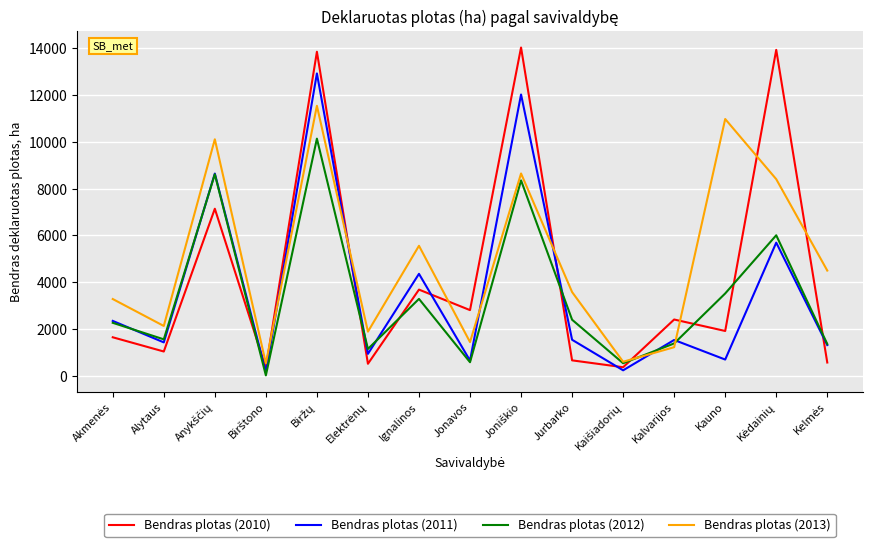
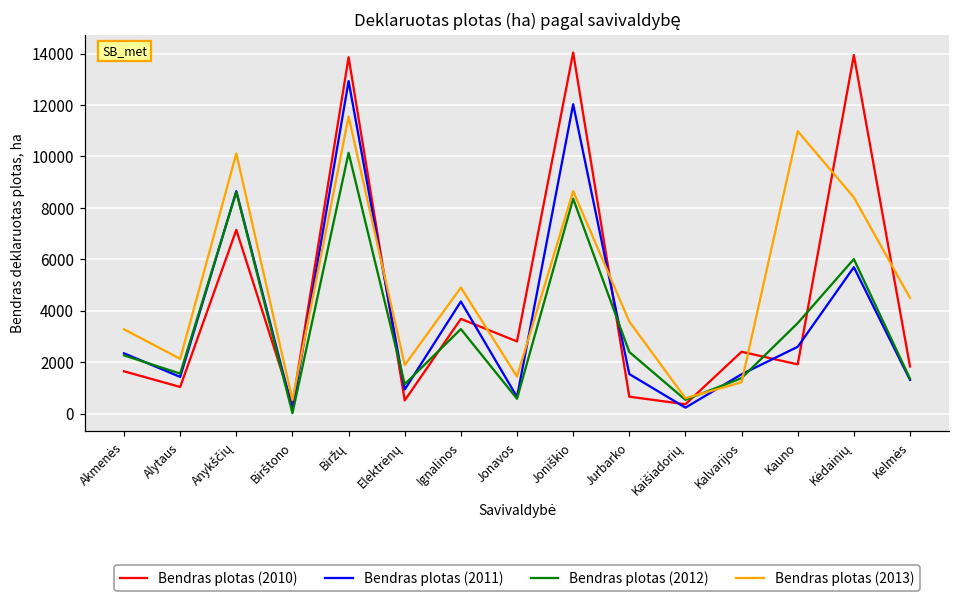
Bendras plotas (2013), Ignalinos: 5600 -> 4900
Bendras plotas (2011), Kauno: 700 -> 2600
Bendras plotas (2010), Kelmės: 600 -> 1800
